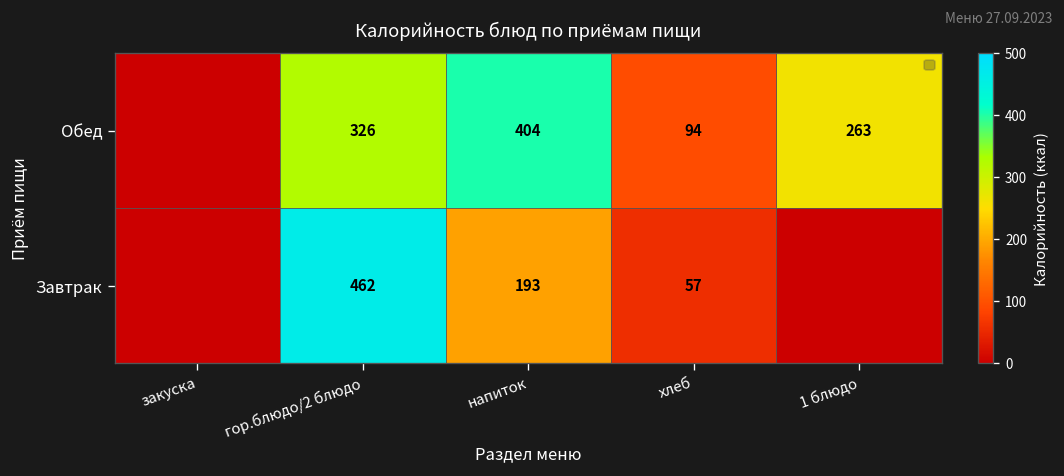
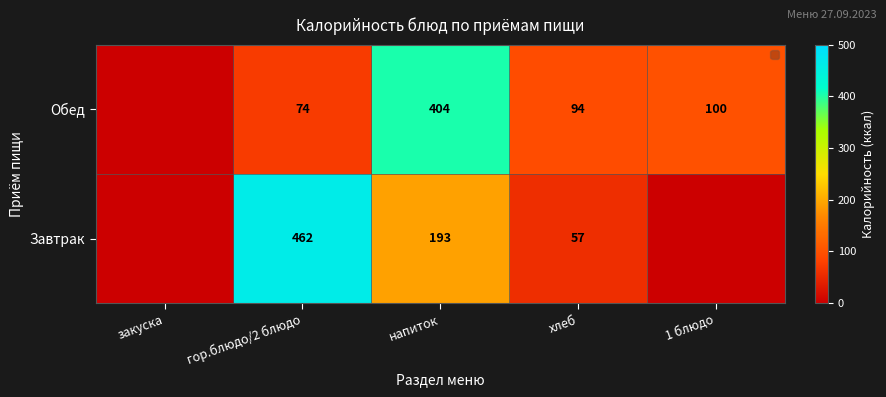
Обед, гор.блюдо/2 блюдо: 326 -> 74
Обед, 1 блюдо: 263 -> 100
